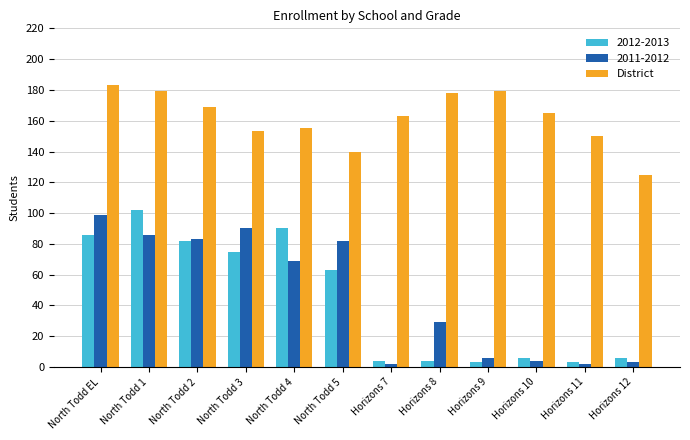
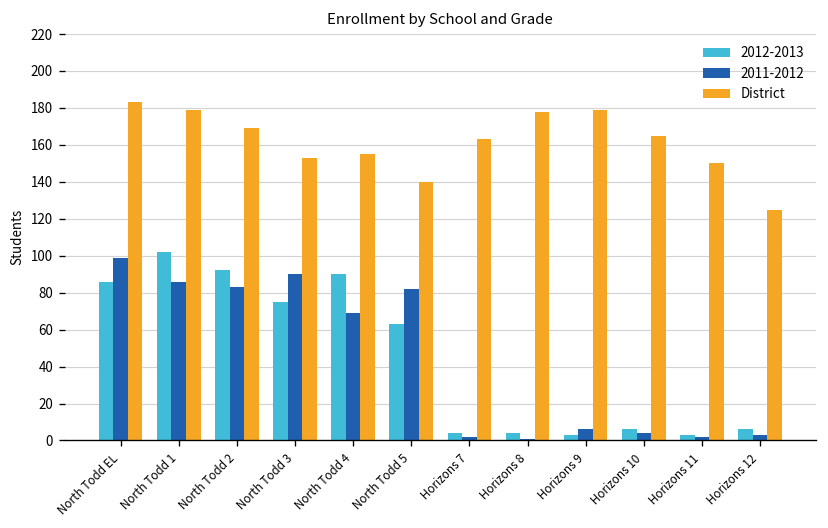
2012-2013, North Todd 2: 82 -> 92
2011-2012, Horizons 8: 29 -> 1
